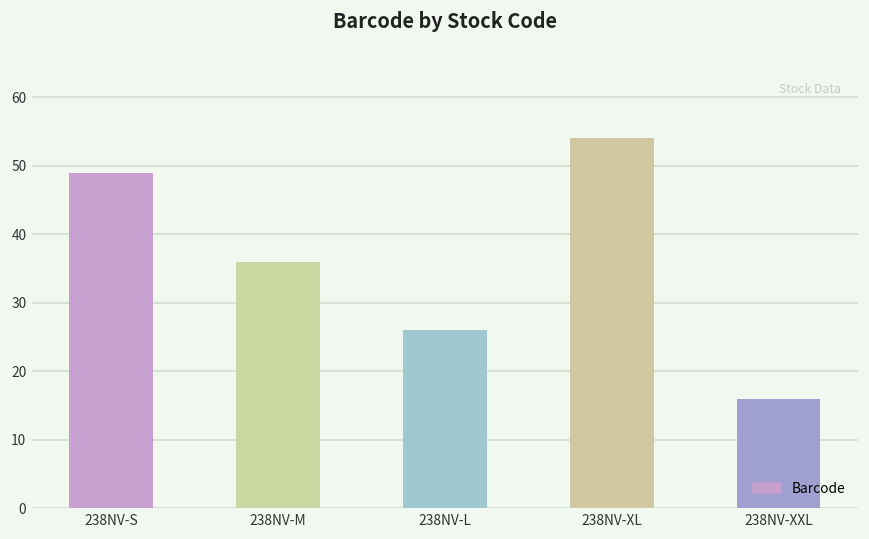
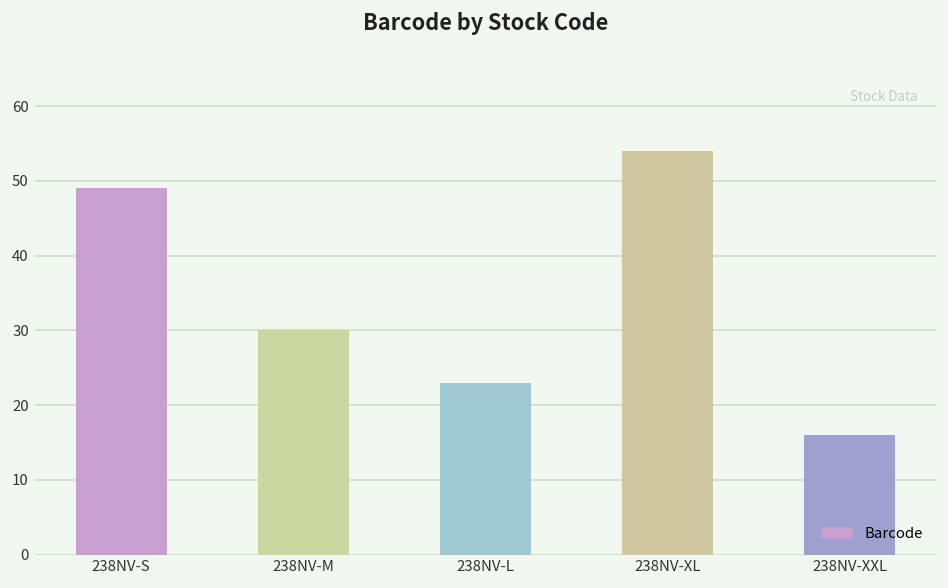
238NV-M: 36 -> 30
238NV-L: 26 -> 23
